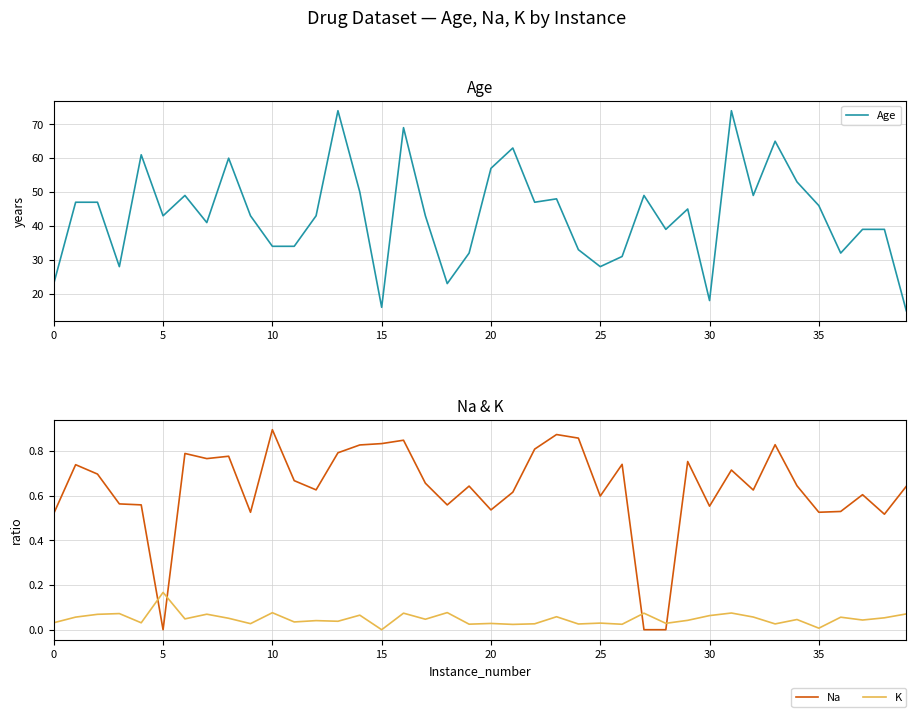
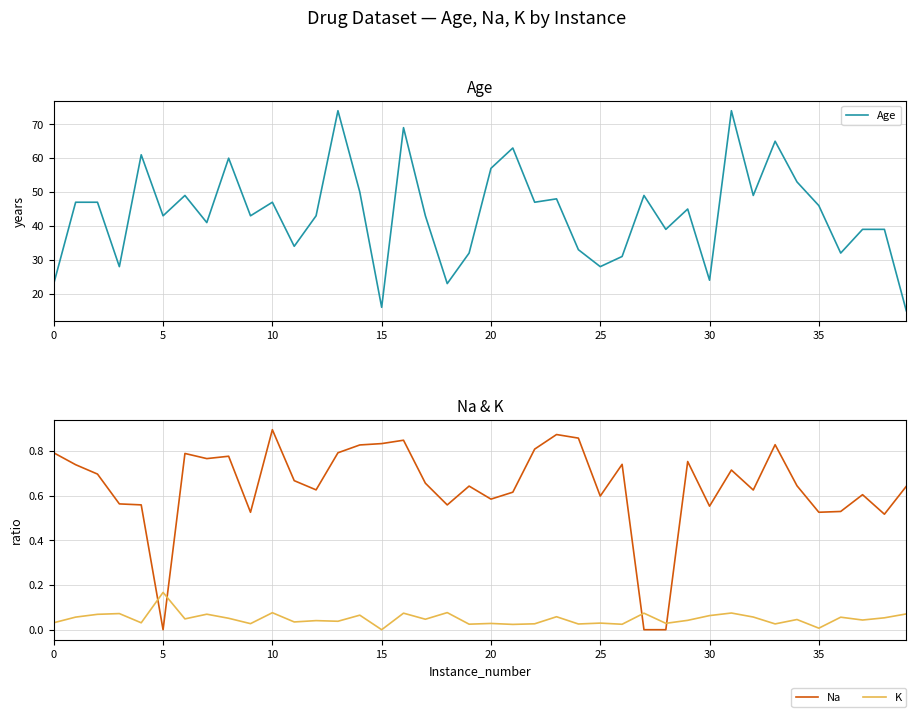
Age, 10: 34 -> 47
Age, 30: 18 -> 24
Na & K, Na, 0: 0.52 -> 0.79
Na & K, Na, 20: 0.54 -> 0.59
